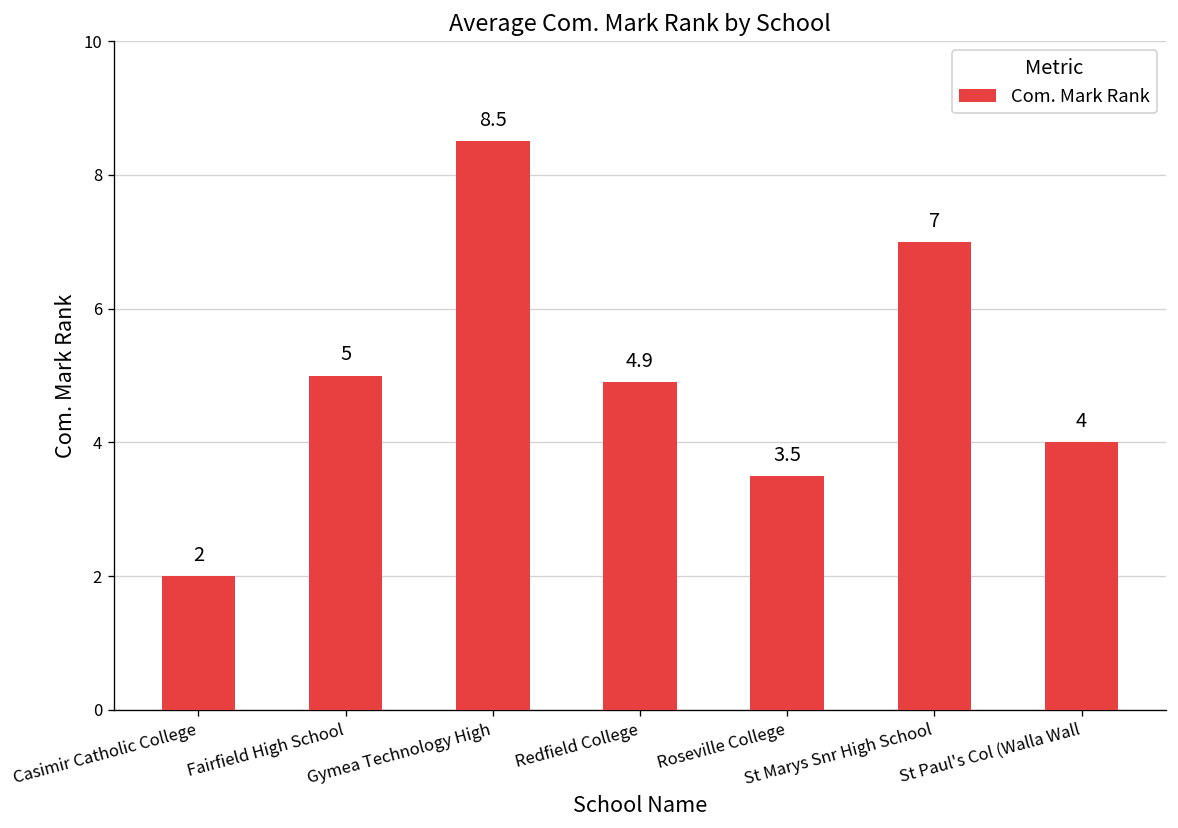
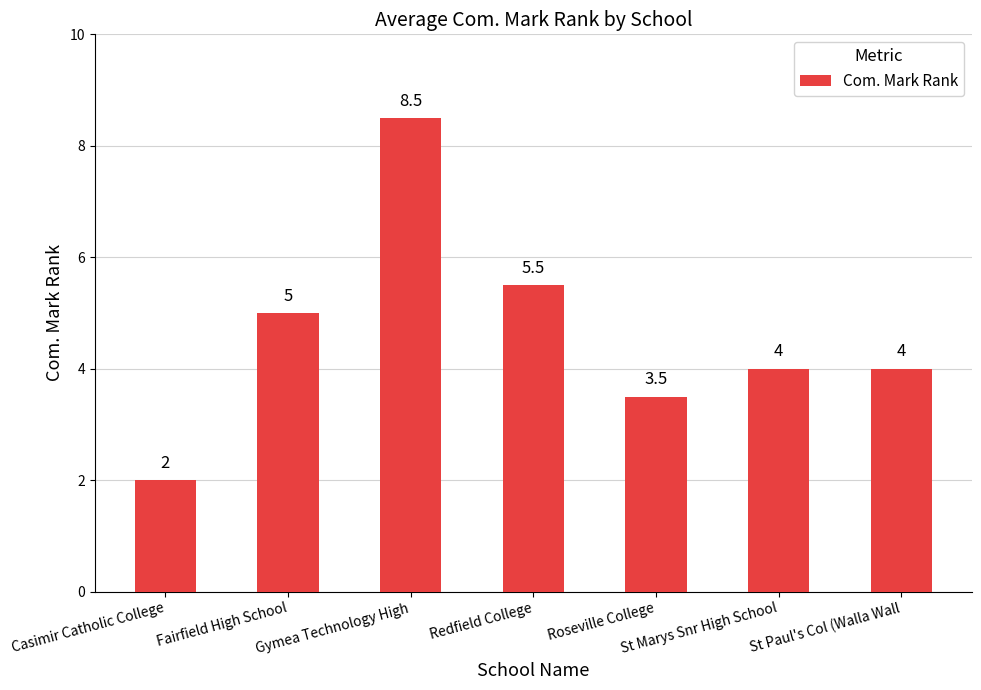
Redfield College: 4.9 -> 5.5
St Marys Snr High School: 7 -> 4
